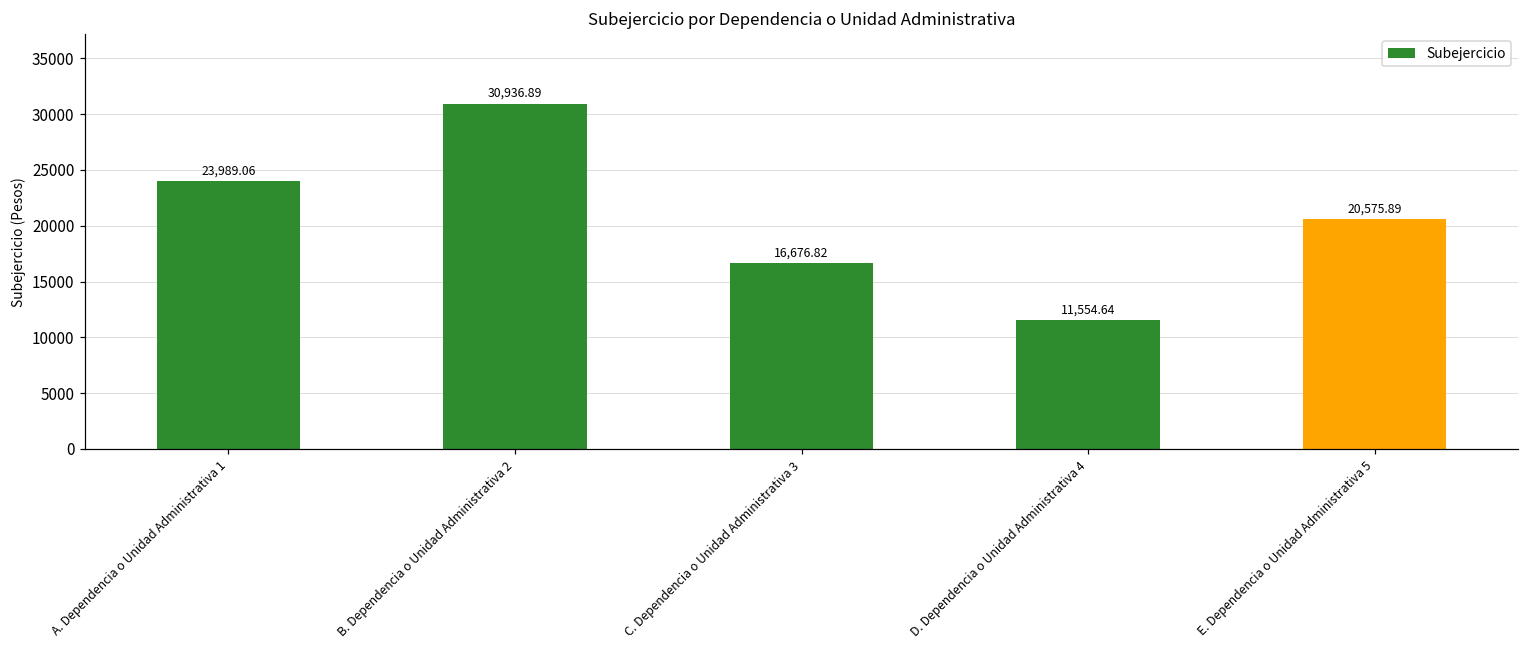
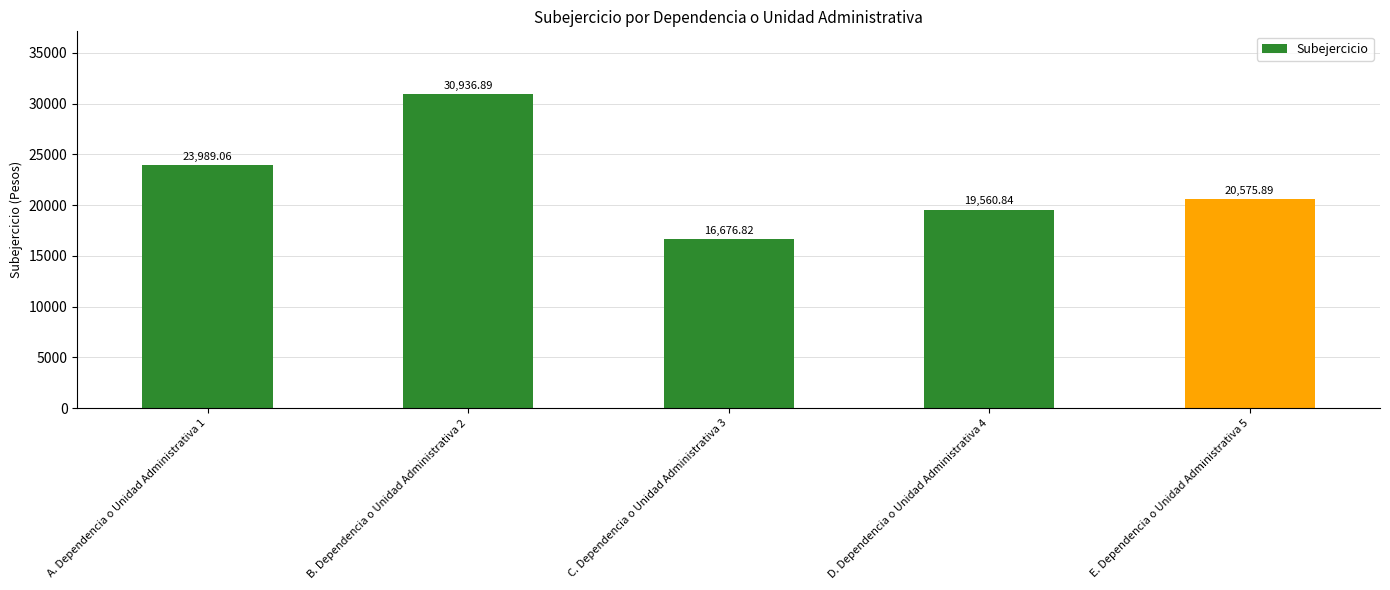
D. Dependencia o Unidad Administrativa 4: 11,554.64 -> 19,560.84
